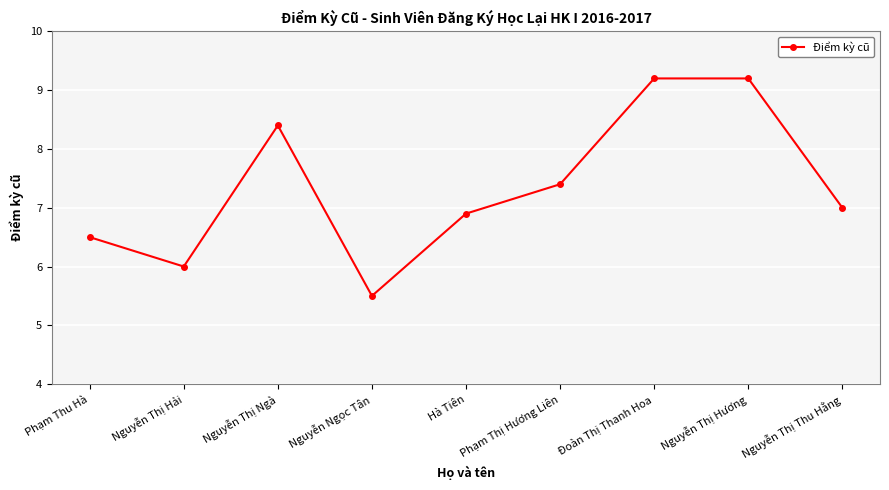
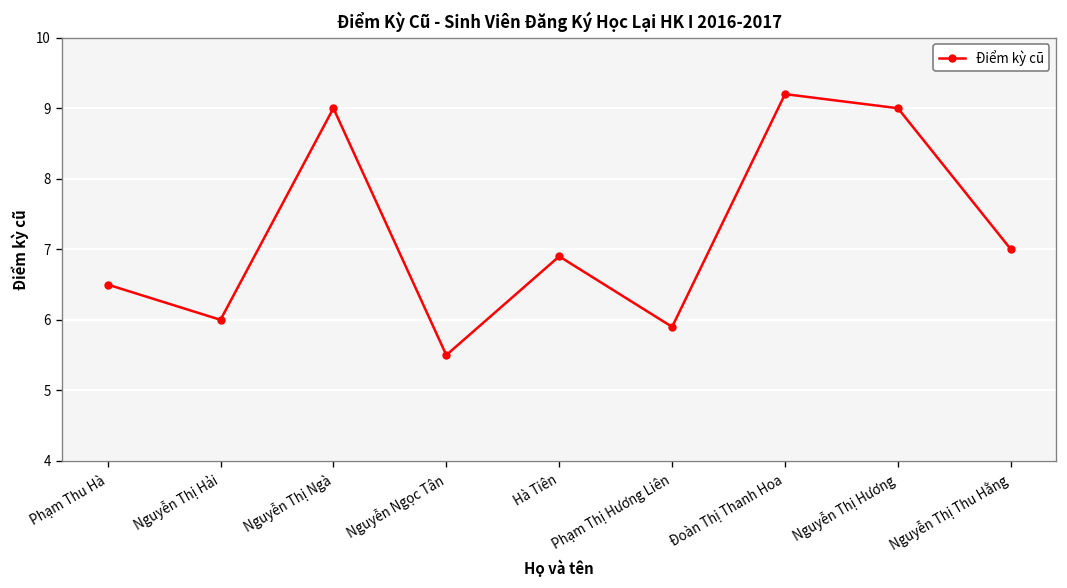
Nguyễn Thị Ngà: 8.4 -> 9.0
Phạm Thị Hương Liên: 7.4 -> 5.9
Nguyễn Thị Hương: 9.2 -> 9.0
